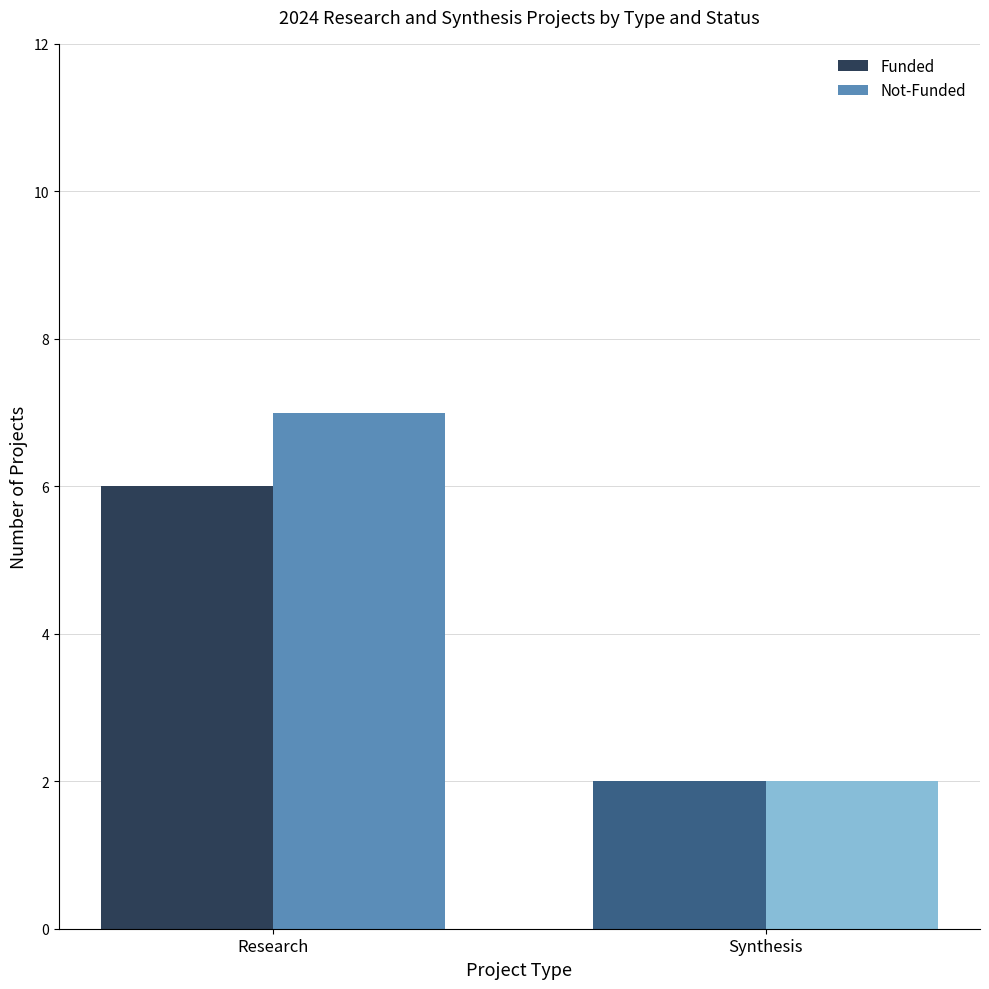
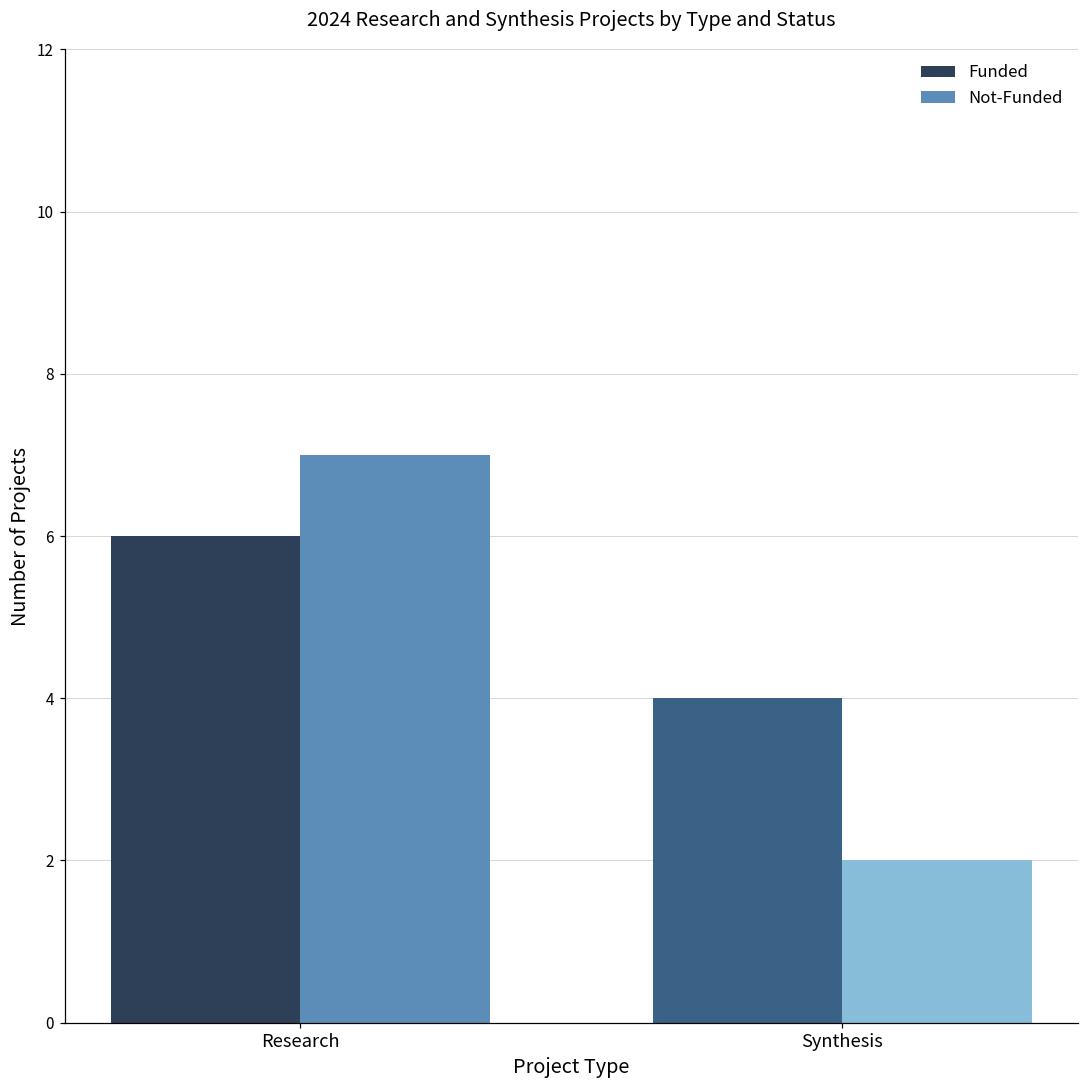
Funded, Synthesis: 2 -> 4
